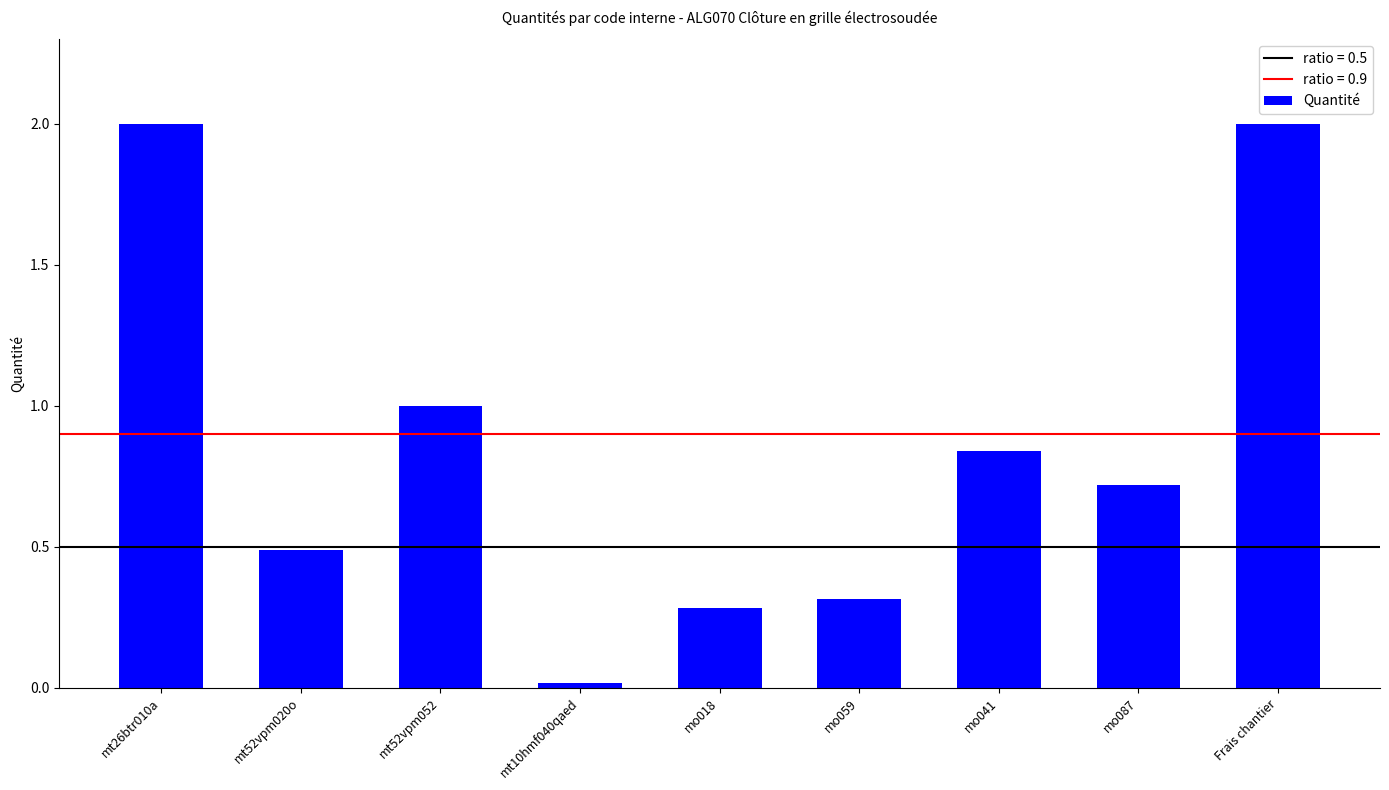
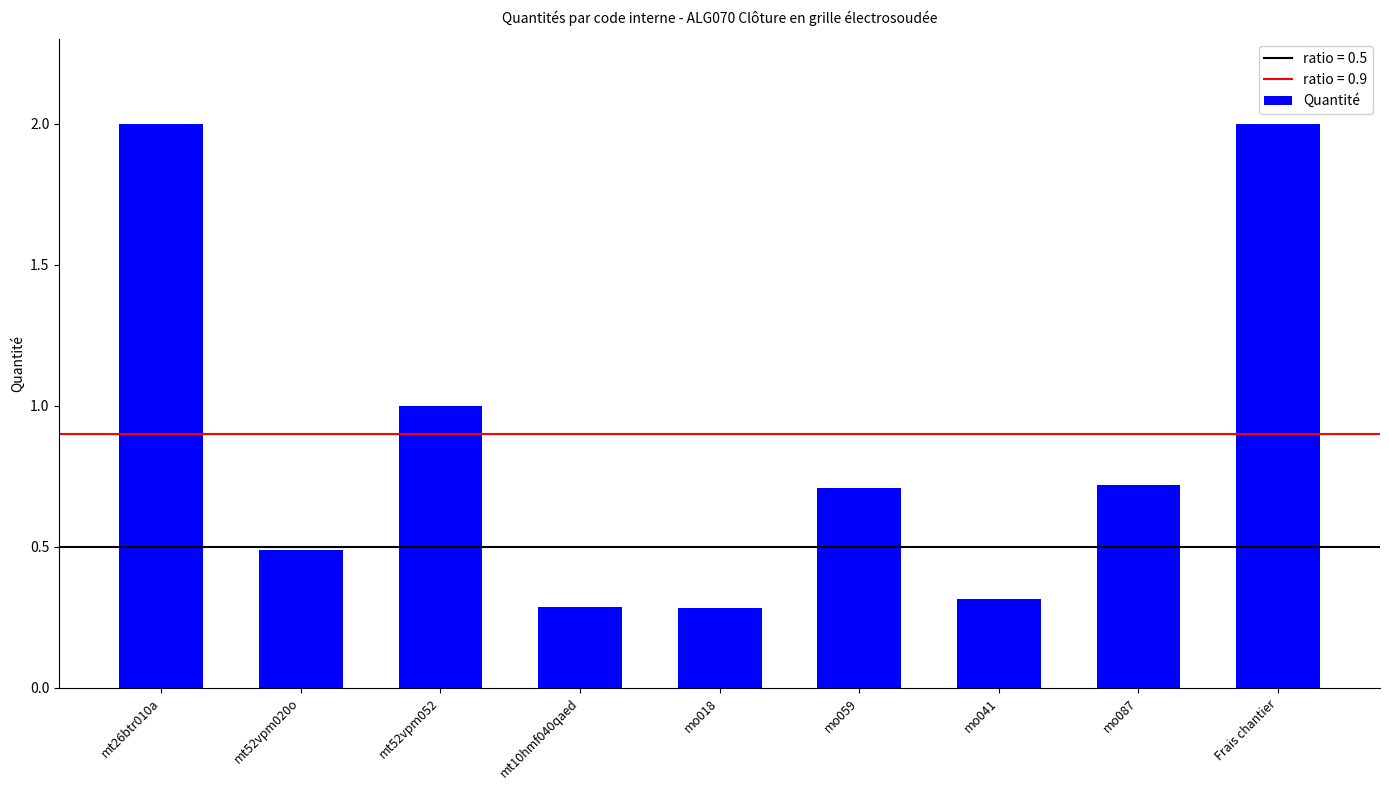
mt10hmf040qaed: 0.02 -> 0.29
mo059: 0.32 -> 0.71
mo041: 0.84 -> 0.32
